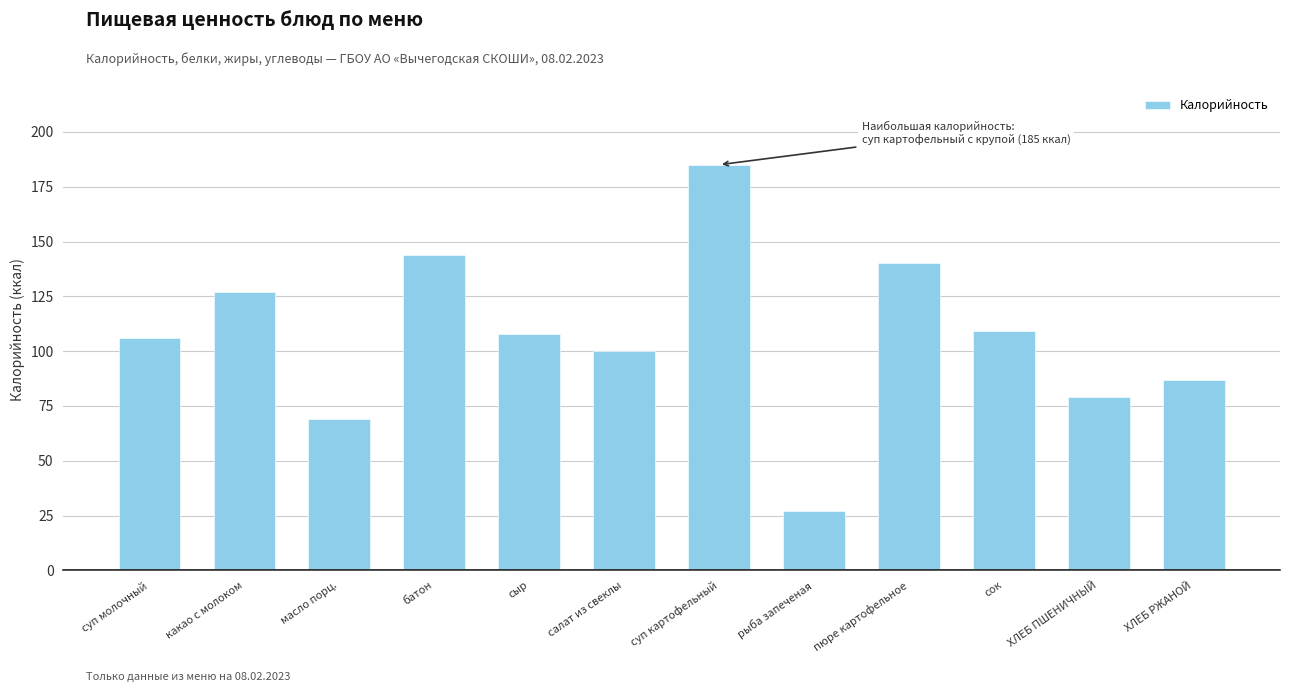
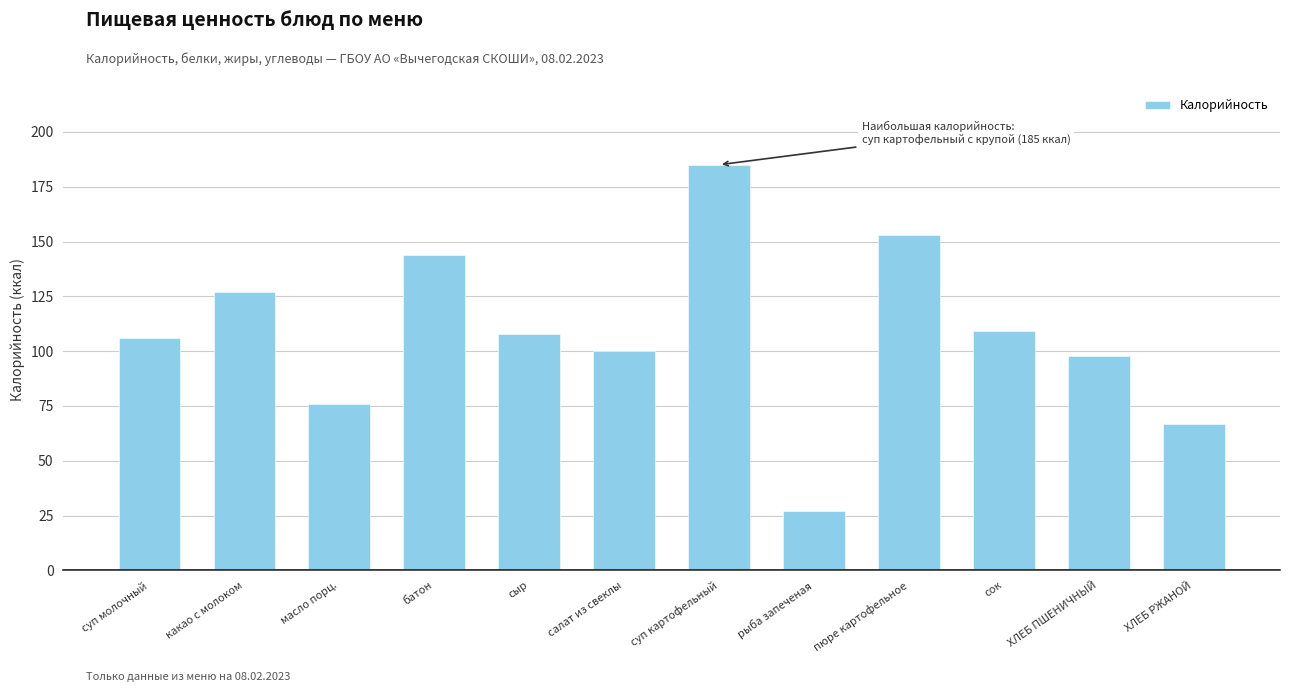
масло порц.: 69 -> 76
пюре картофельное: 140 -> 153
ХЛЕБ ПШЕНИЧНЫЙ: 79 -> 98
ХЛЕБ РЖАНОЙ: 87 -> 67
